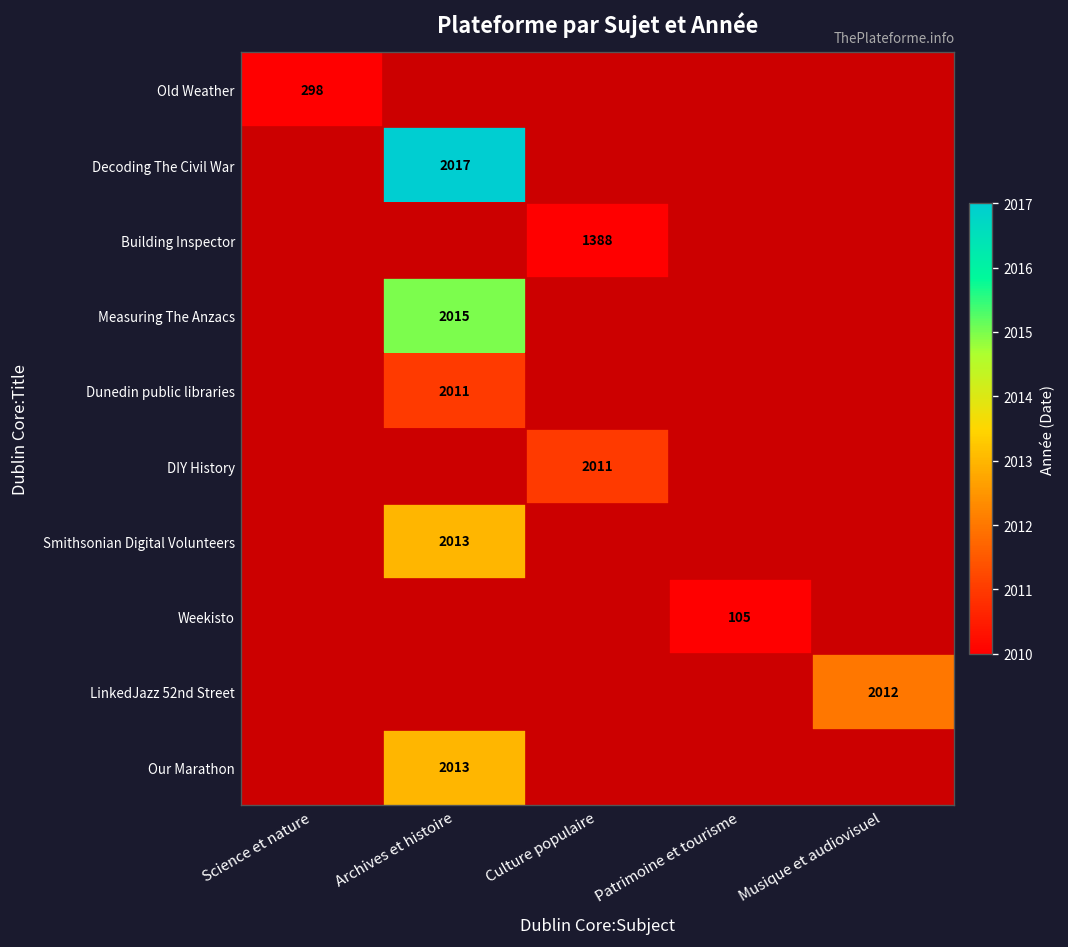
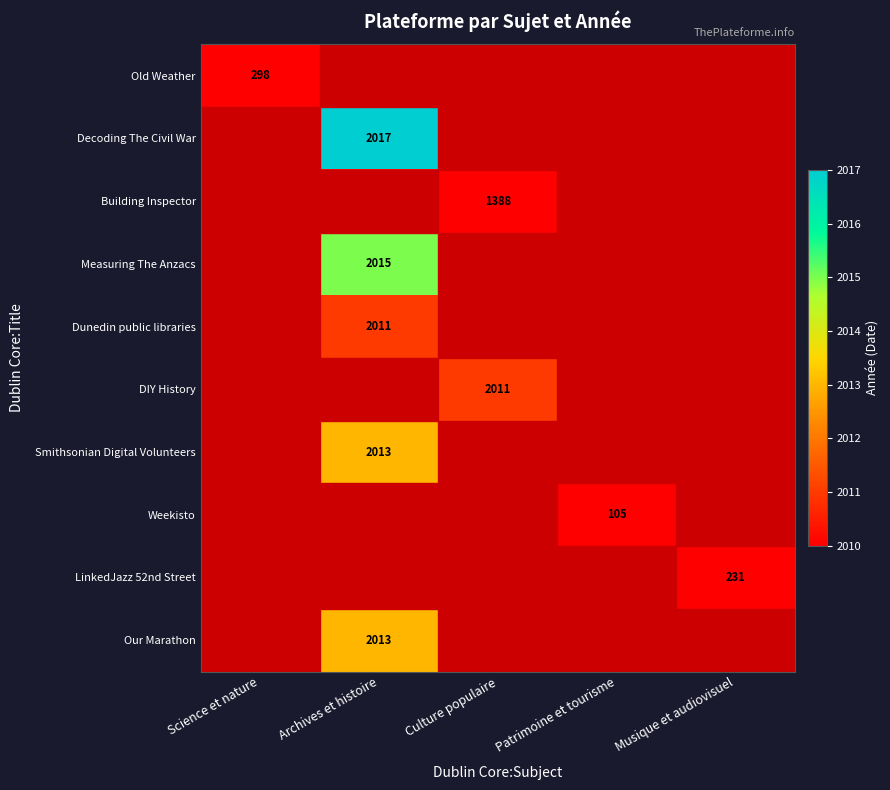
LinkedJazz 52nd Street, Musique et audiovisuel: 2012 -> 231
